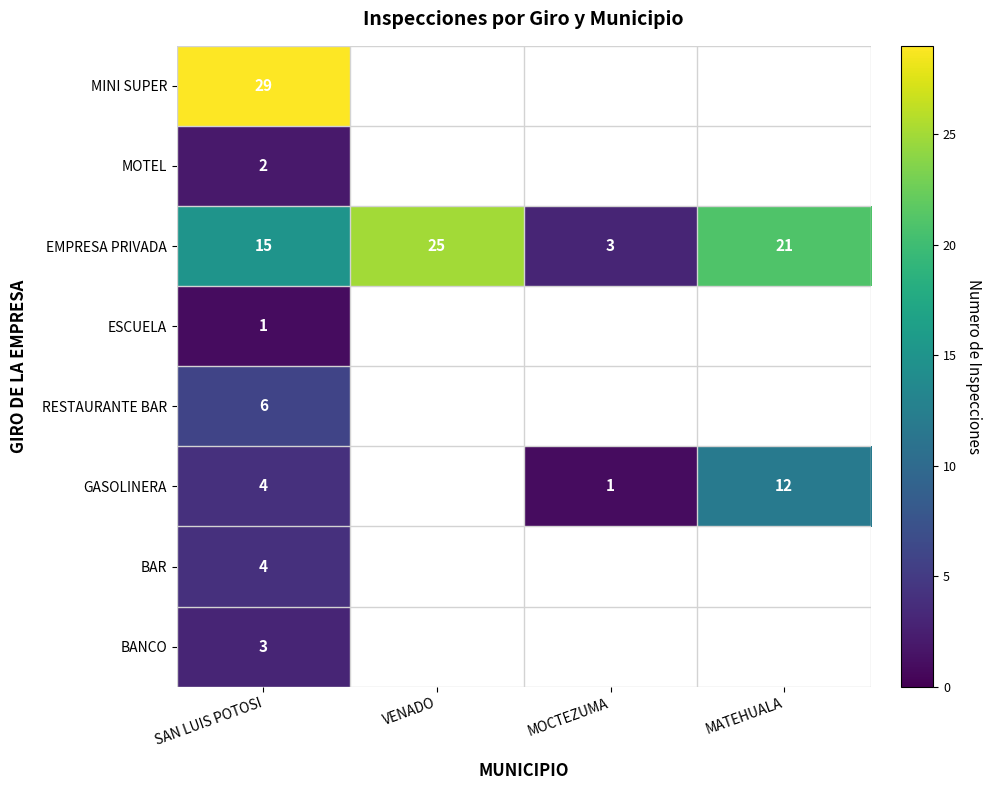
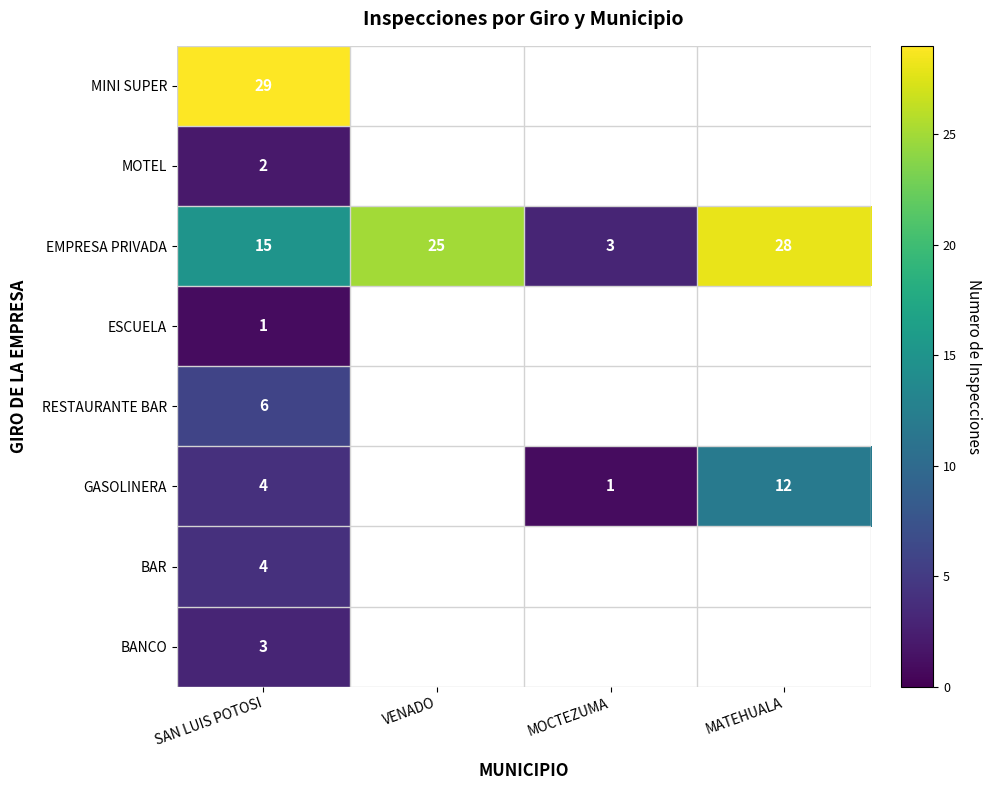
EMPRESA PRIVADA, MATEHUALA: 21 -> 28
